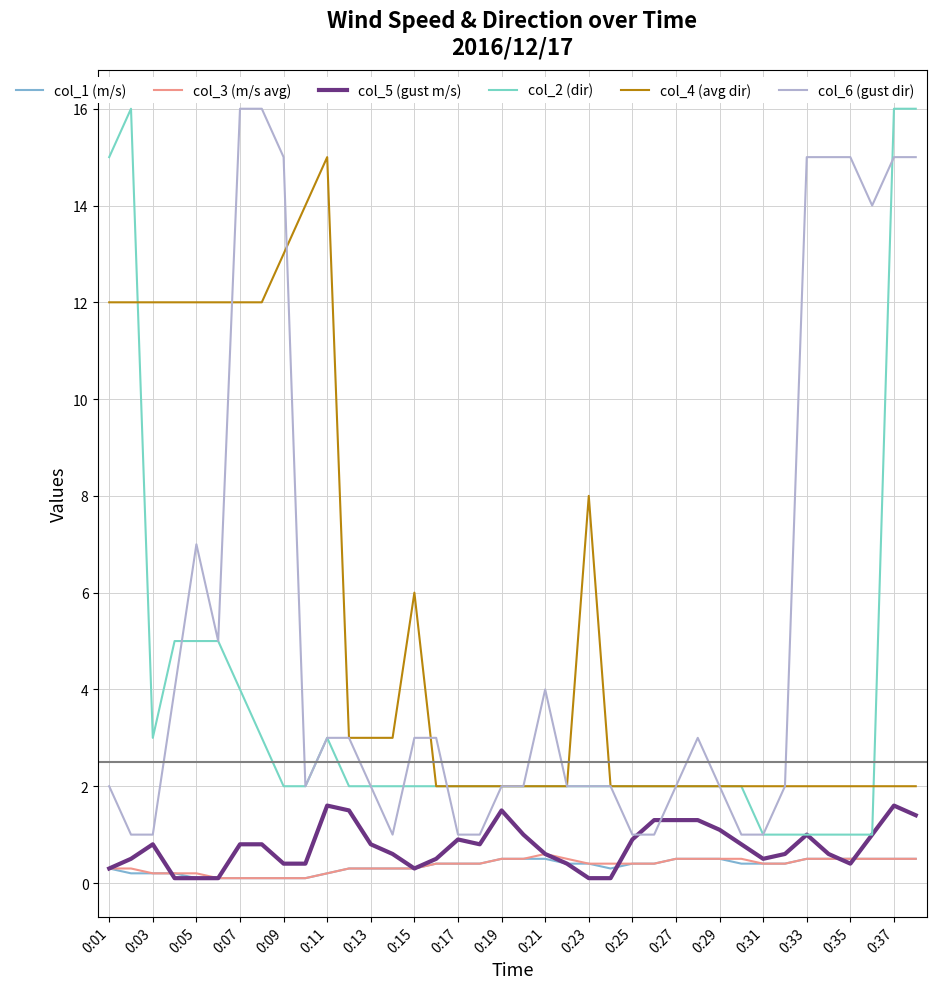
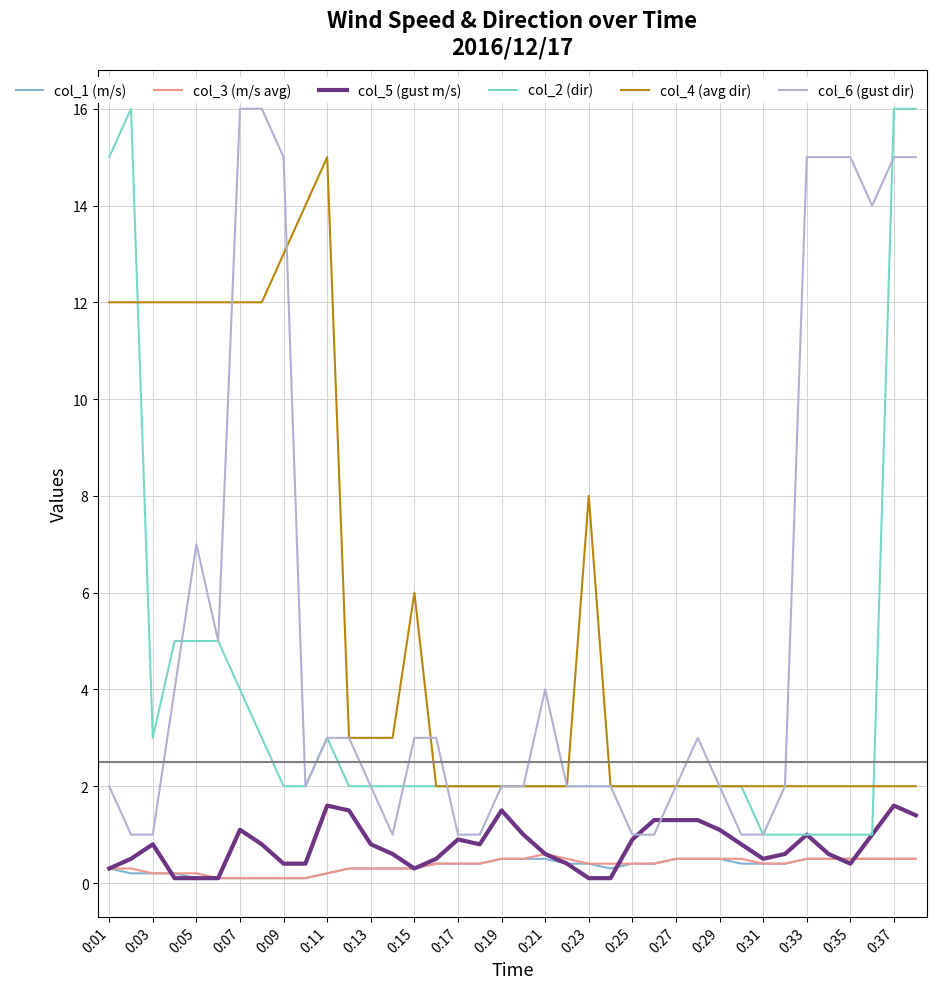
col_5 (gust m/s), 0:07: 0.8 -> 1.1
